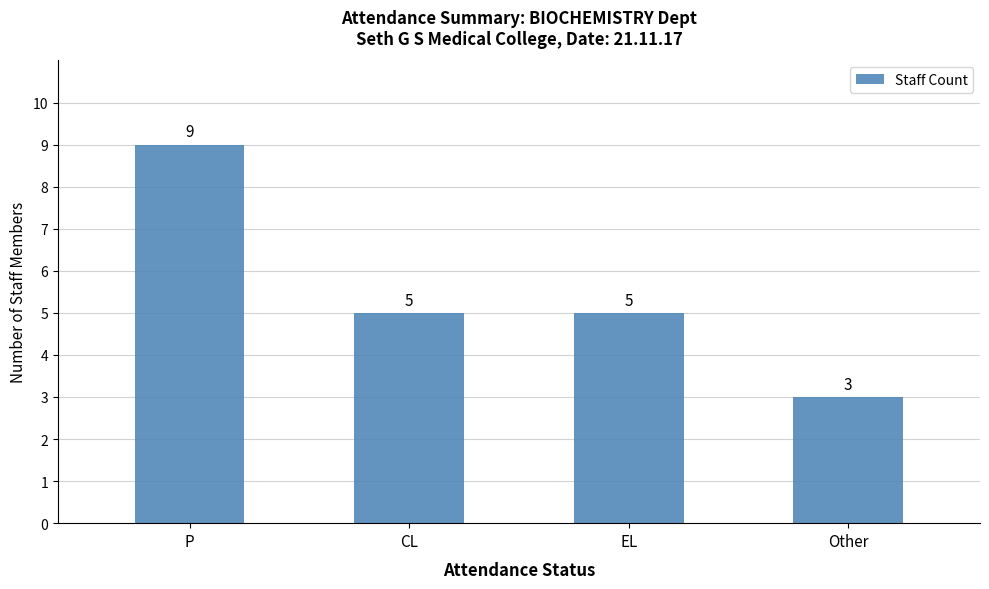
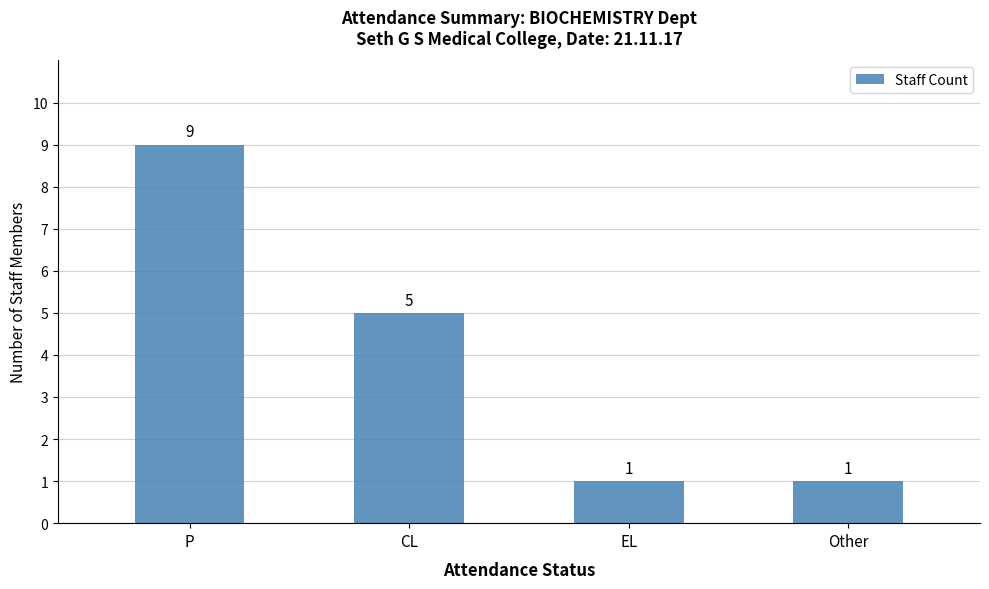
EL: 5 -> 1
Other: 3 -> 1
